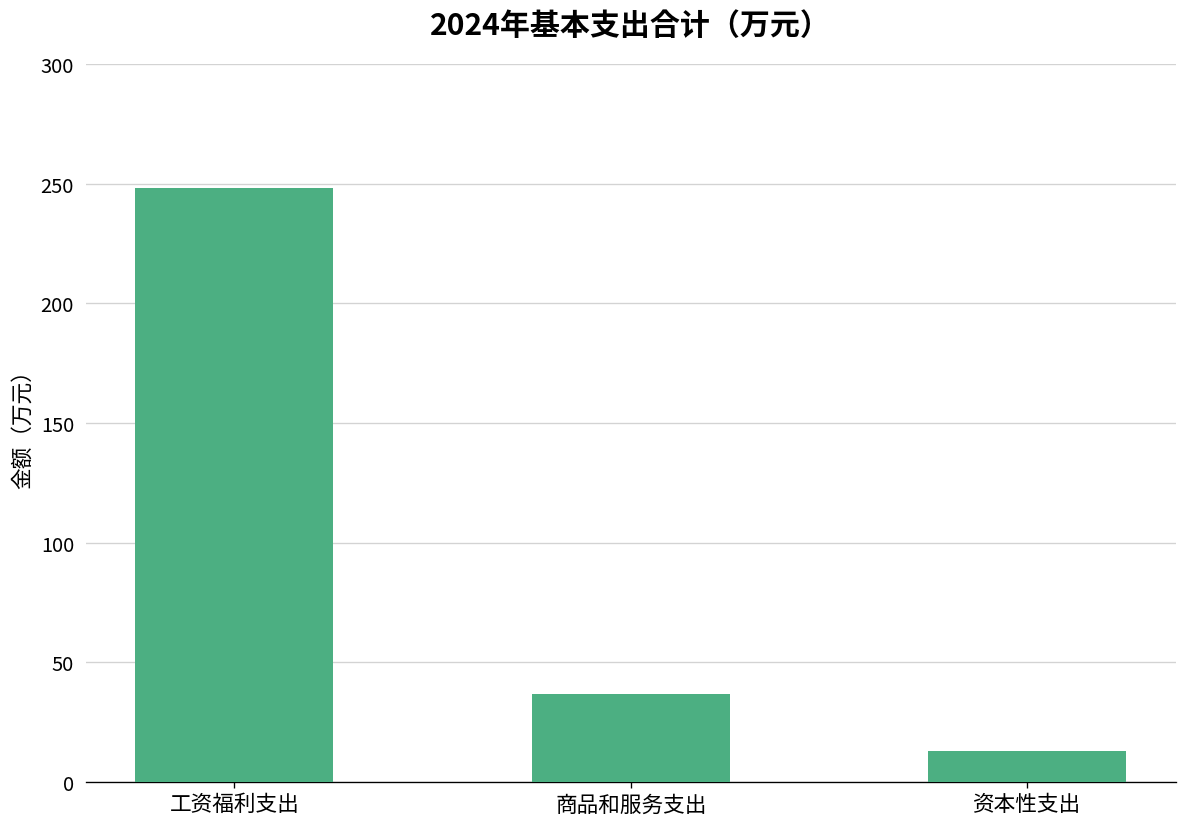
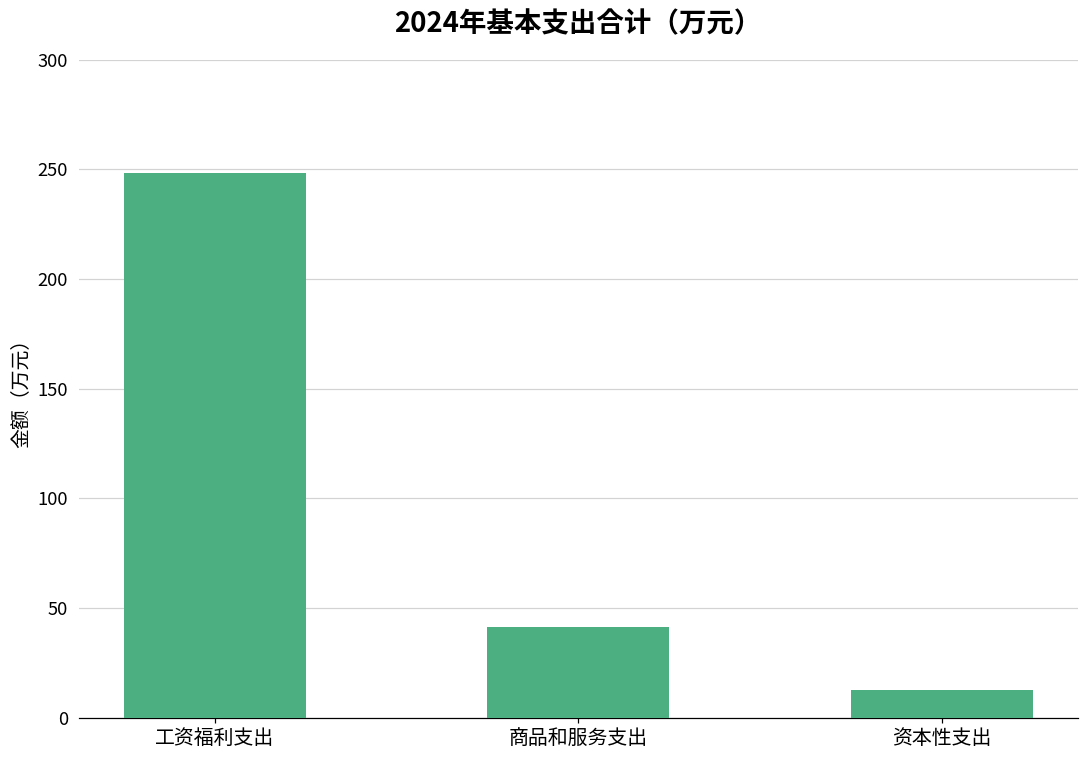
商品和服务支出: 37 -> 41
